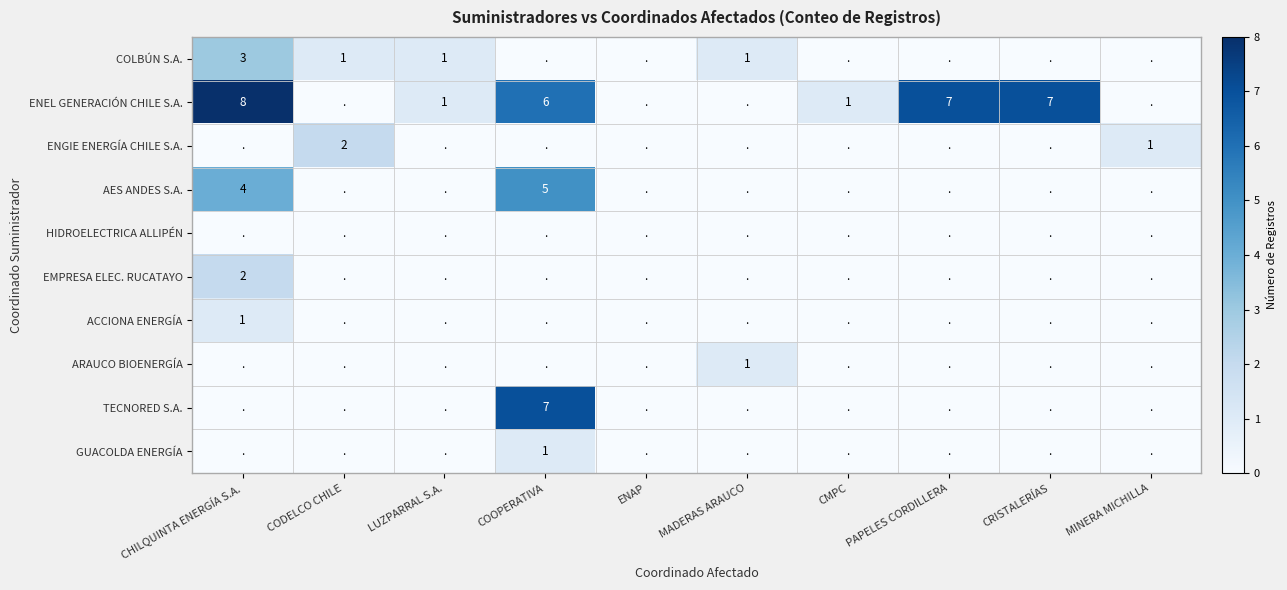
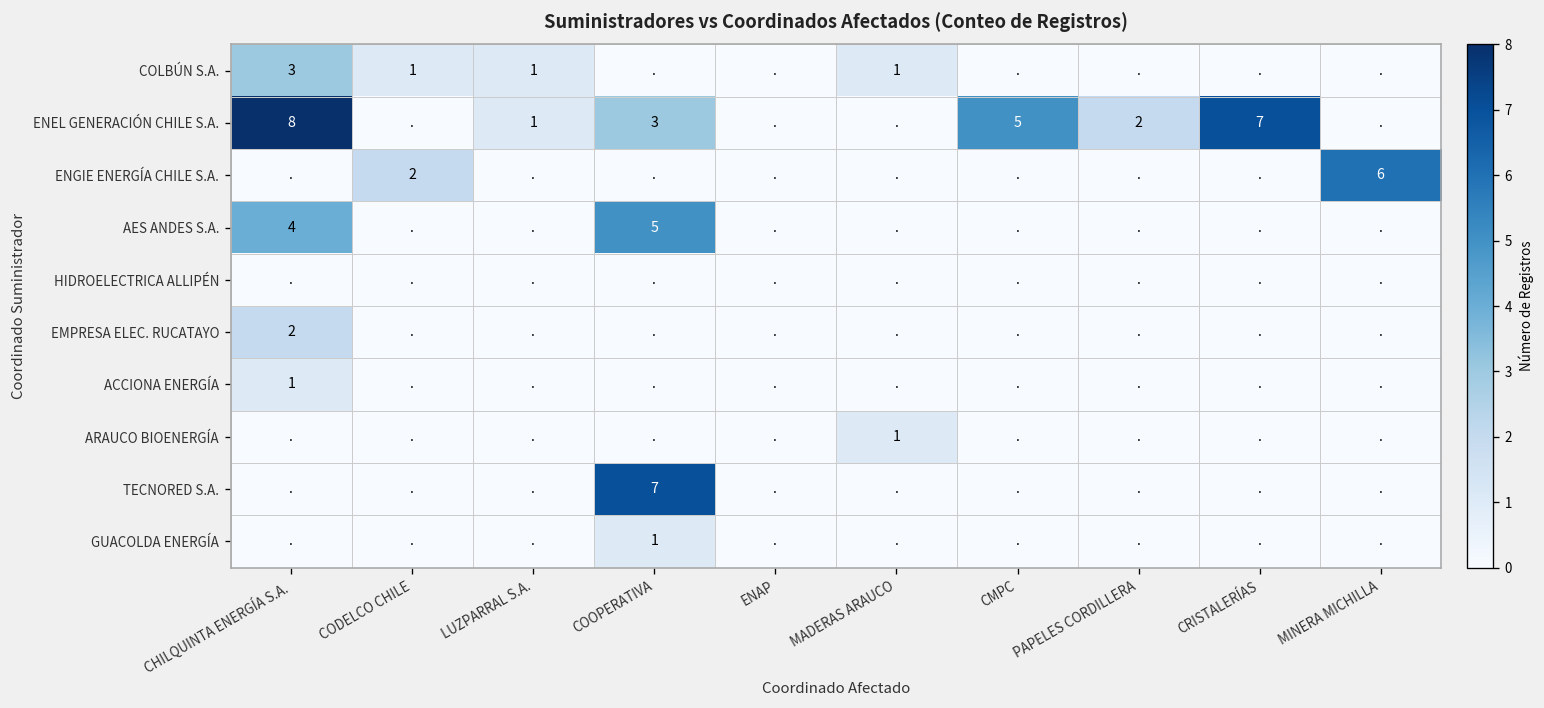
ENEL GENERACIÓN CHILE S.A., COOPERATIVA: 6 -> 3
ENEL GENERACIÓN CHILE S.A., CMPC: 1 -> 5
ENEL GENERACIÓN CHILE S.A., PAPELES CORDILLERA: 7 -> 2
ENGIE ENERGÍA CHILE S.A., MINERA MICHILLA: 1 -> 6
